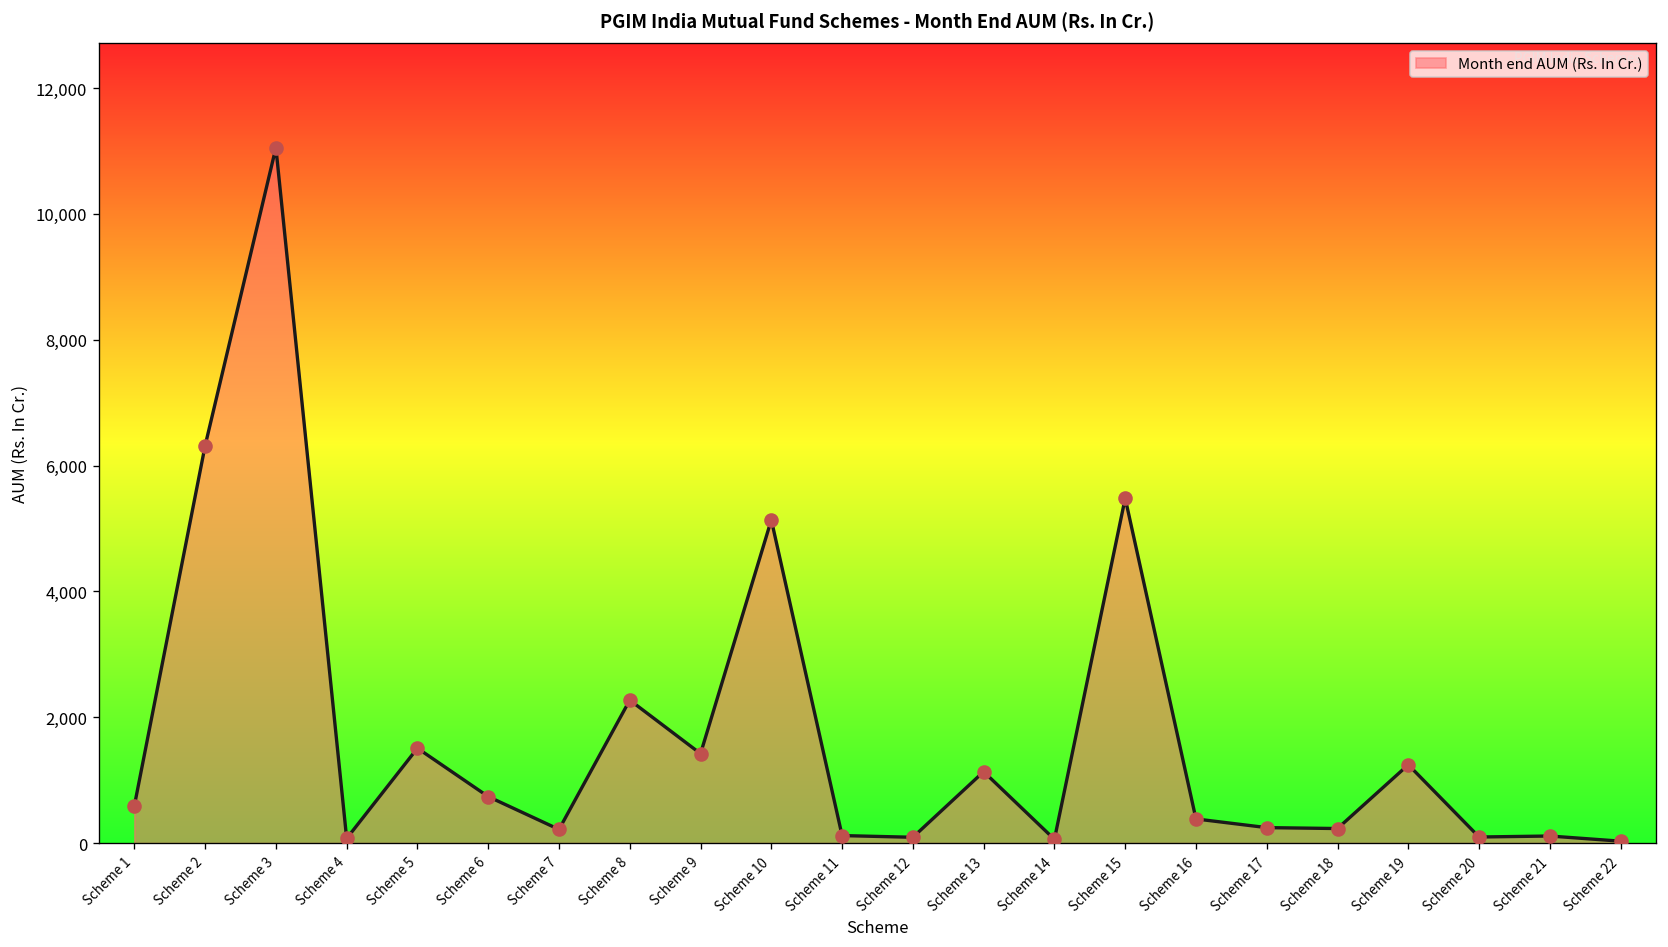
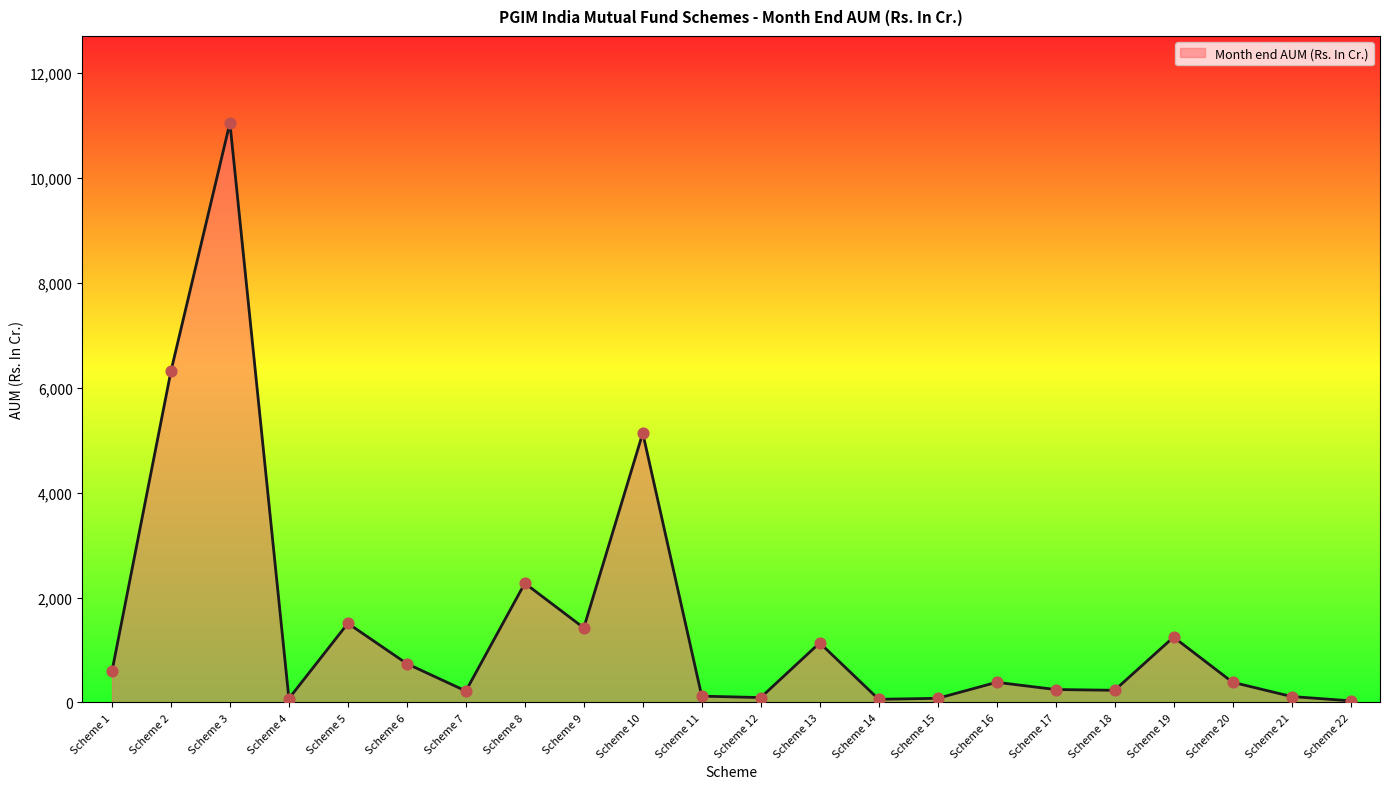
Scheme 15: 5,500 -> 100
Scheme 20: 100 -> 400
